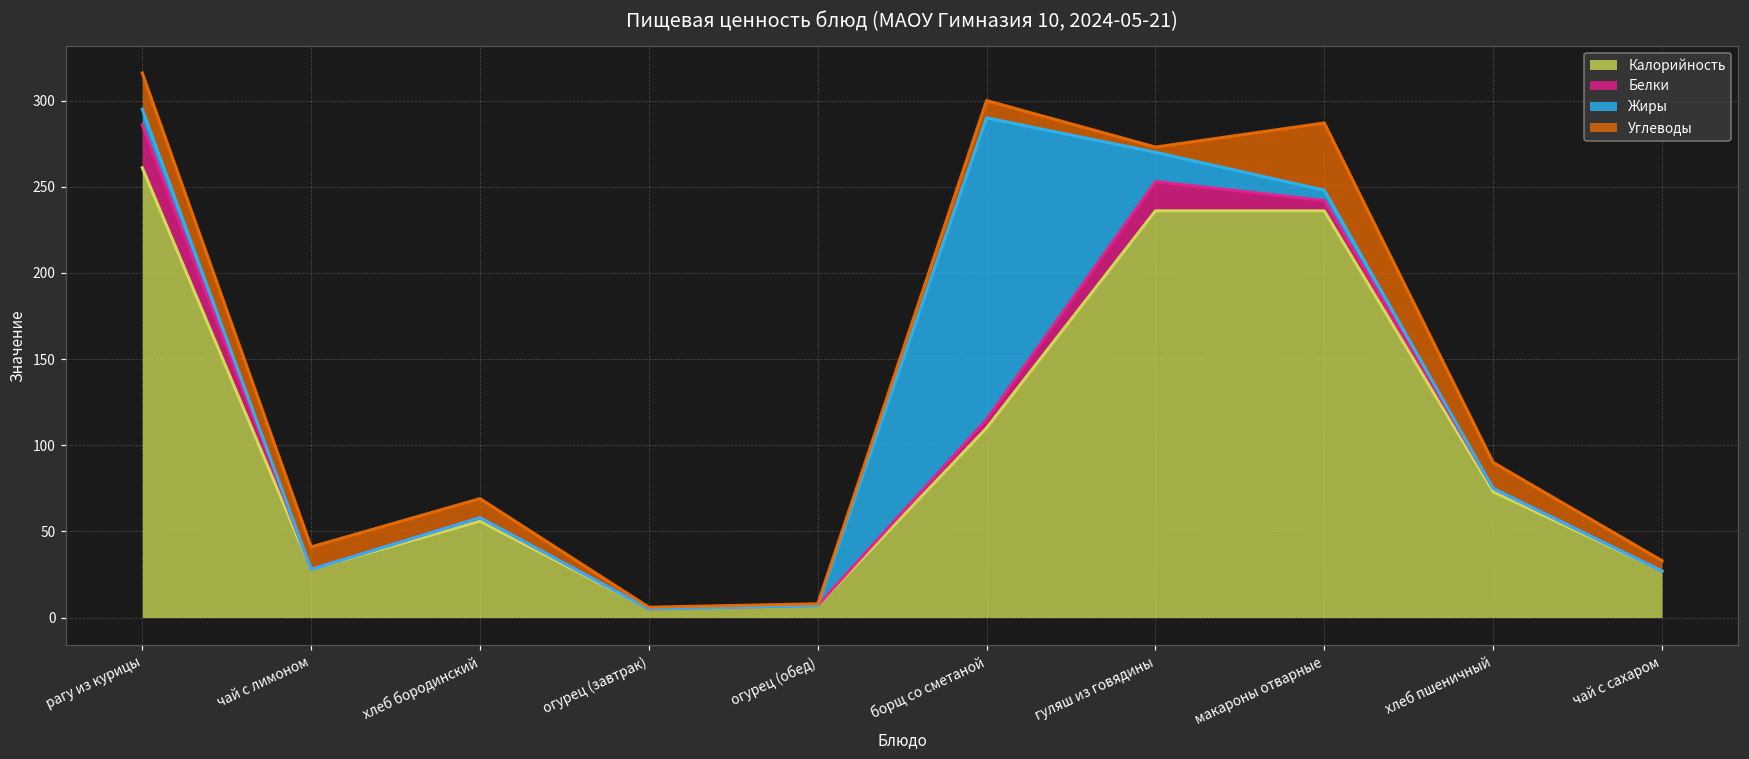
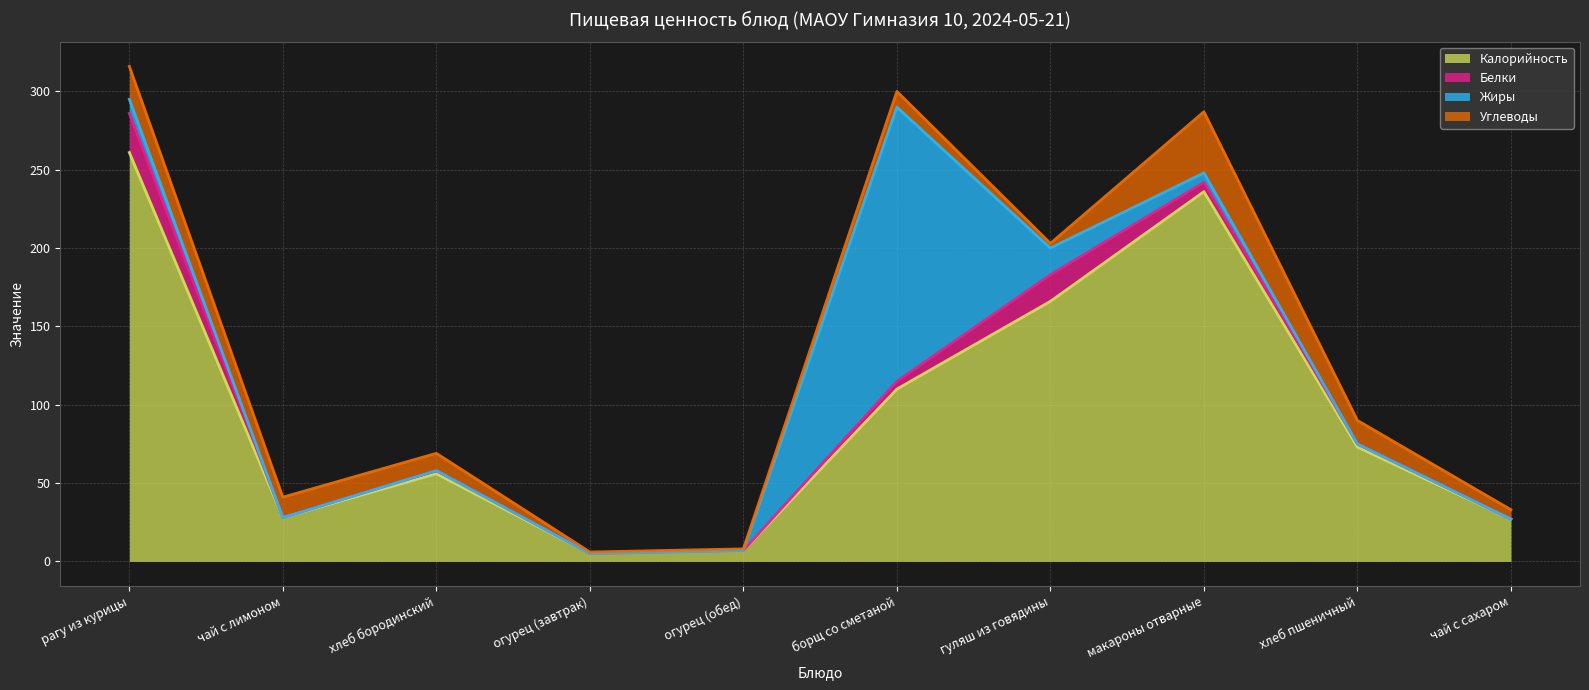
Калорийность, гуляш из говядины: 236 -> 166
